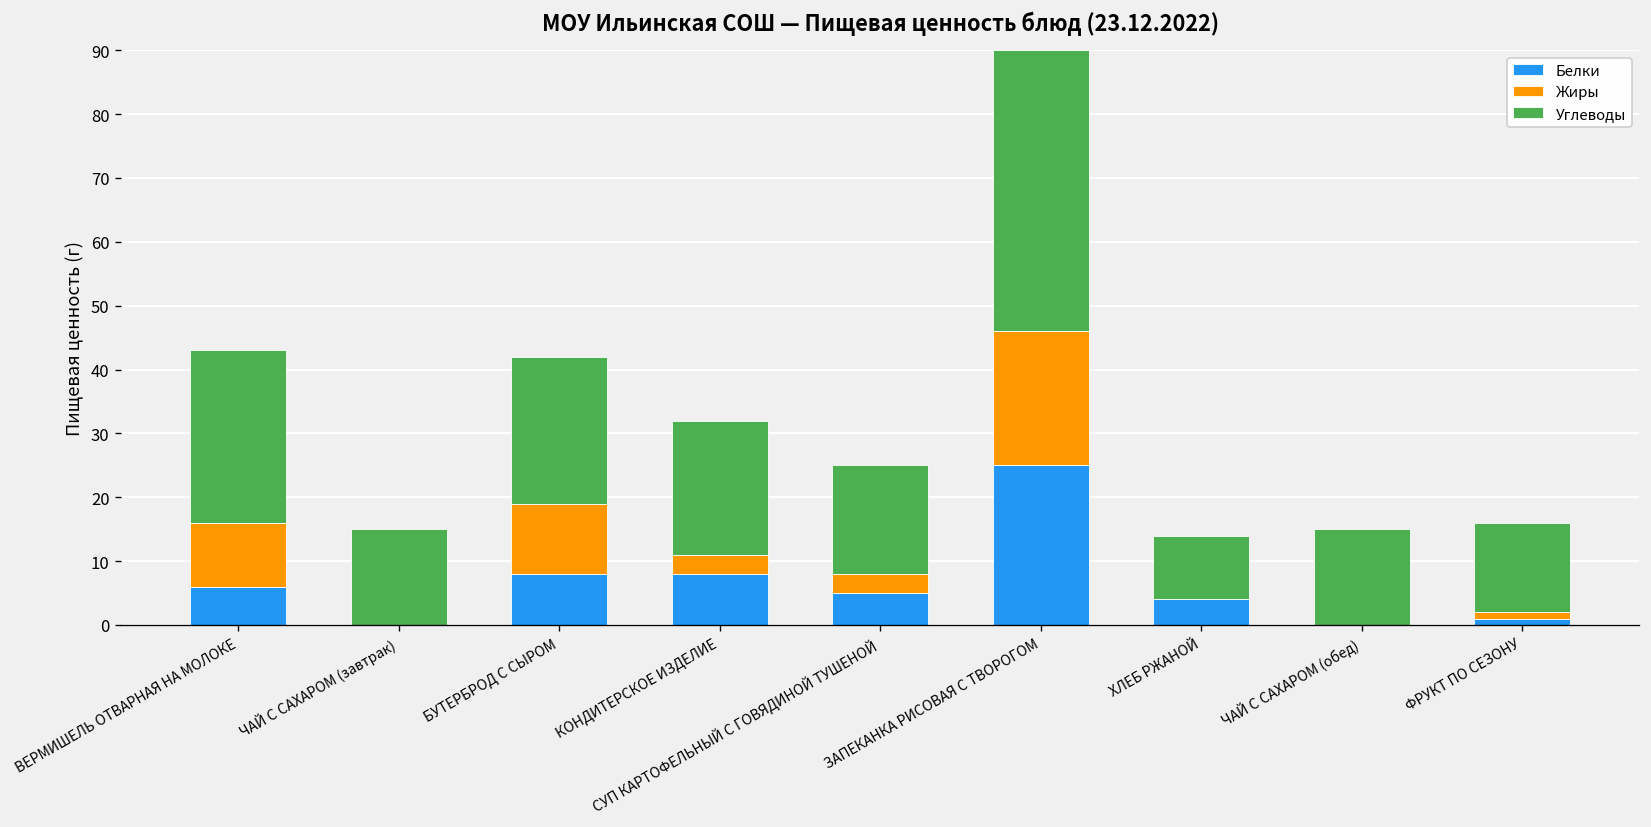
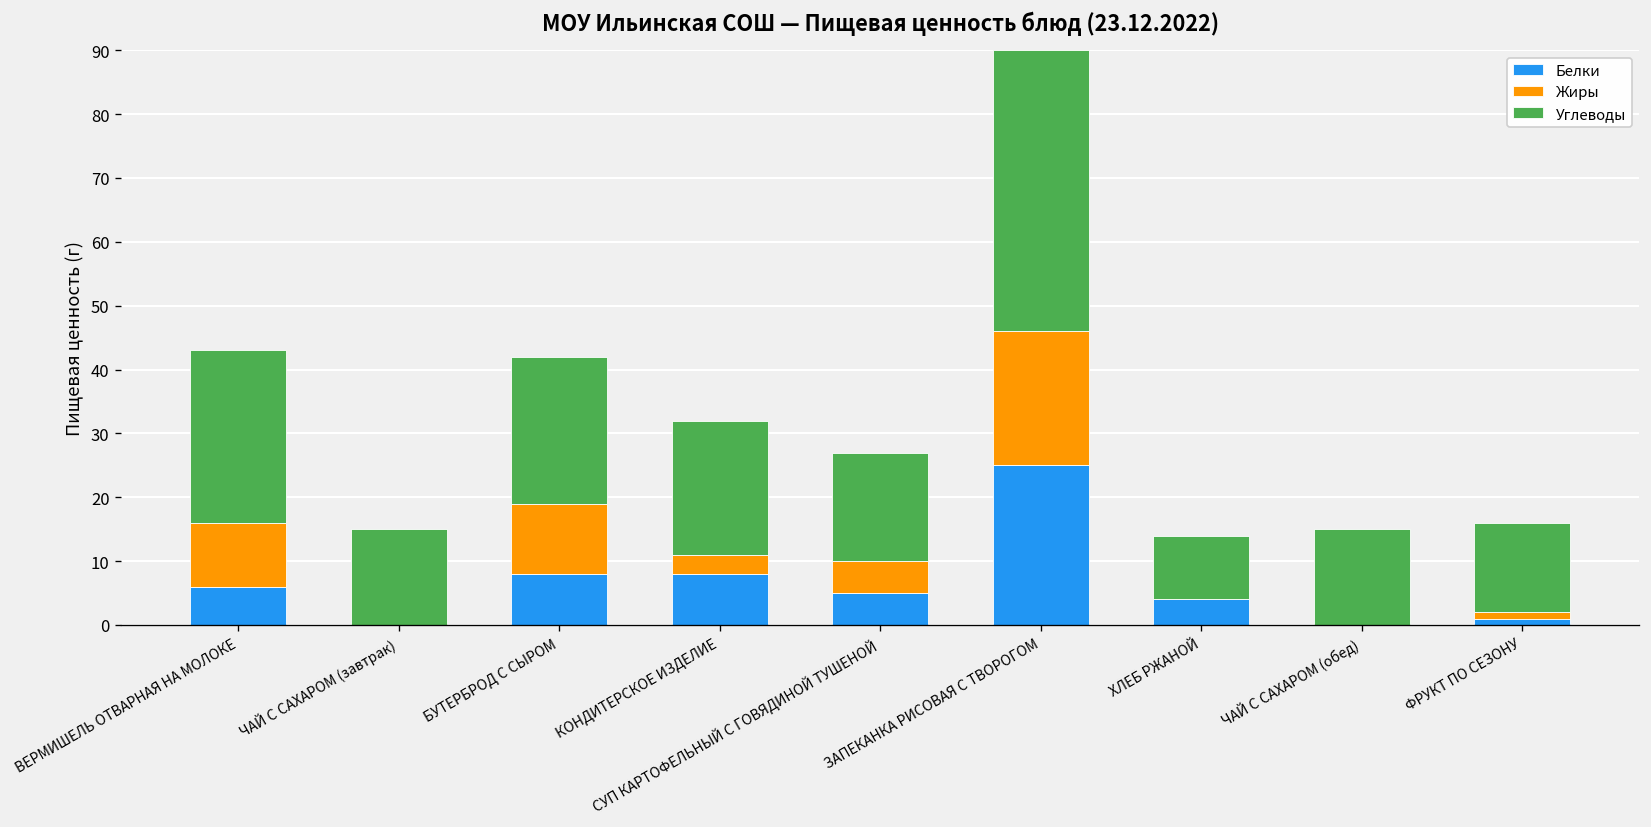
Жиры, СУП КАРТОФЕЛЬНЫЙ С ГОВЯДИНОЙ ТУШЕНОЙ: 3 -> 5
